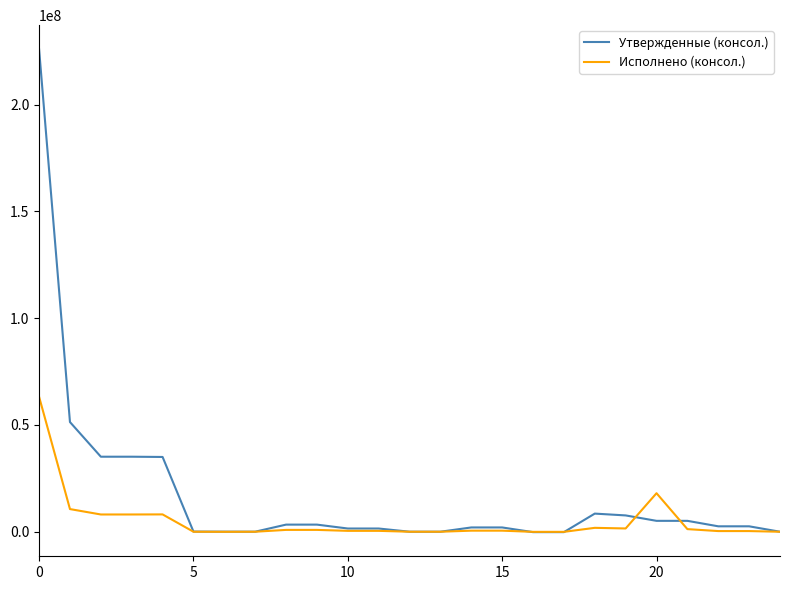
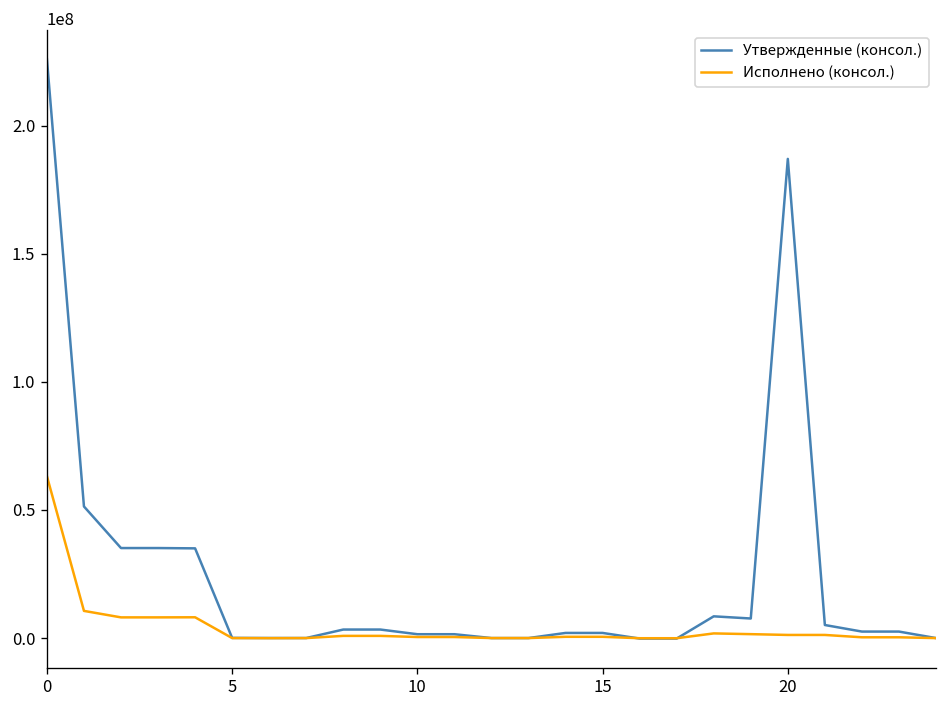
Утвержденные (консол.), 20: 5000000 -> 187000000
Исполнено (консол.), 20: 18000000 -> 1000000
